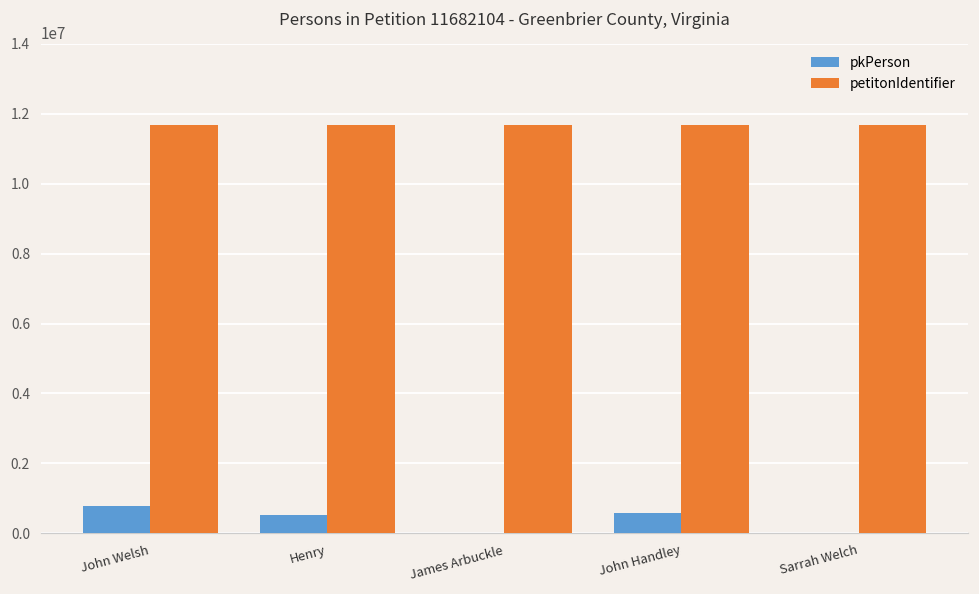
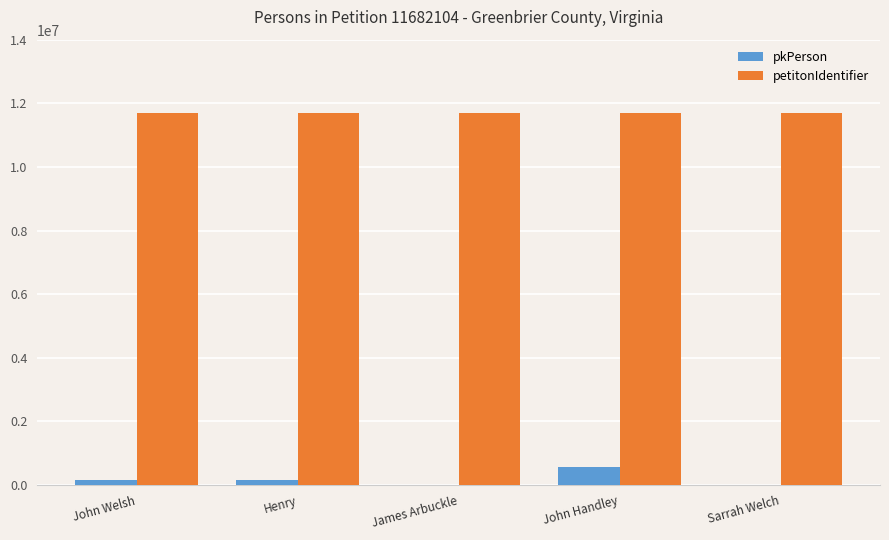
pkPerson, John Welsh: 800000 -> 200000
pkPerson, Henry: 500000 -> 200000
